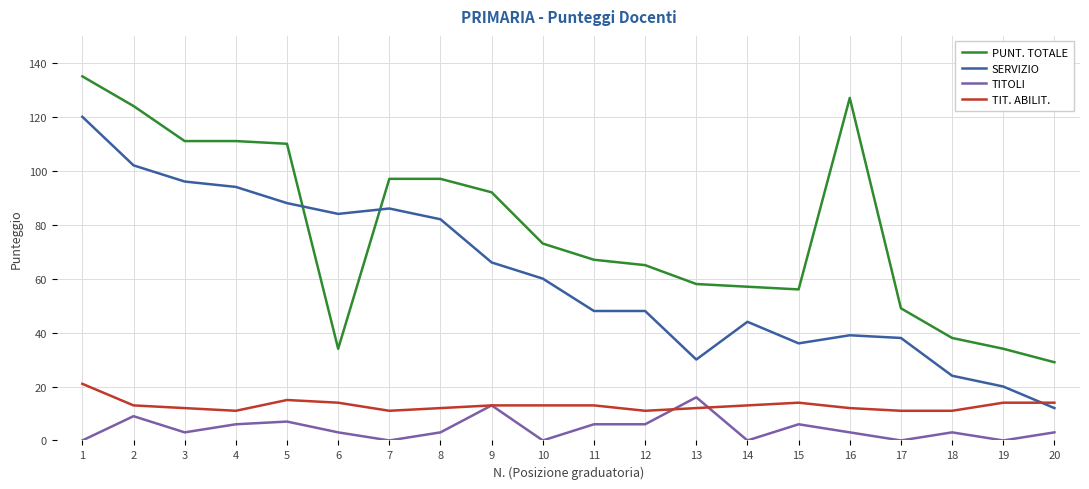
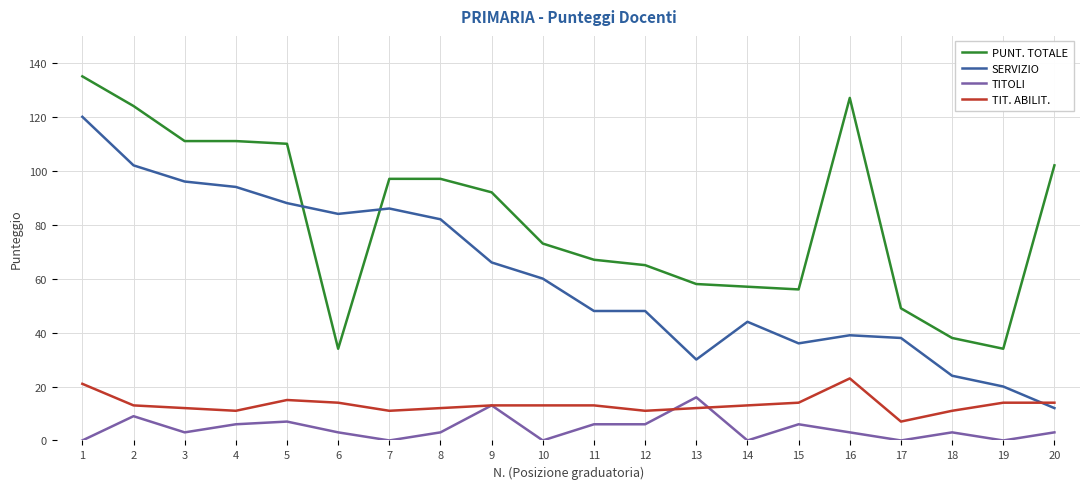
TIT. ABILIT., 16: 12 -> 23
TIT. ABILIT., 17: 11 -> 7
PUNT. TOTALE, 20: 29 -> 102
